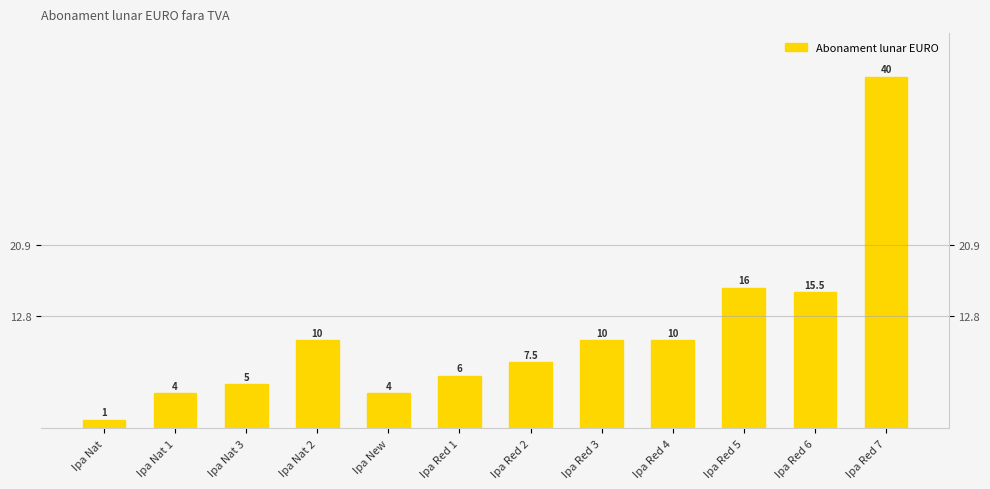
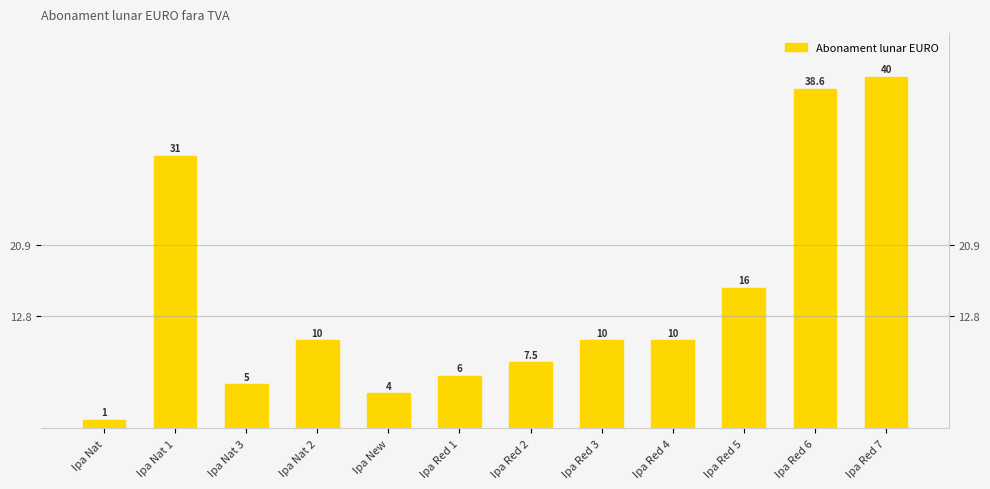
Ipa Nat 1: 4 -> 31
Ipa Red 6: 15.5 -> 38.6
